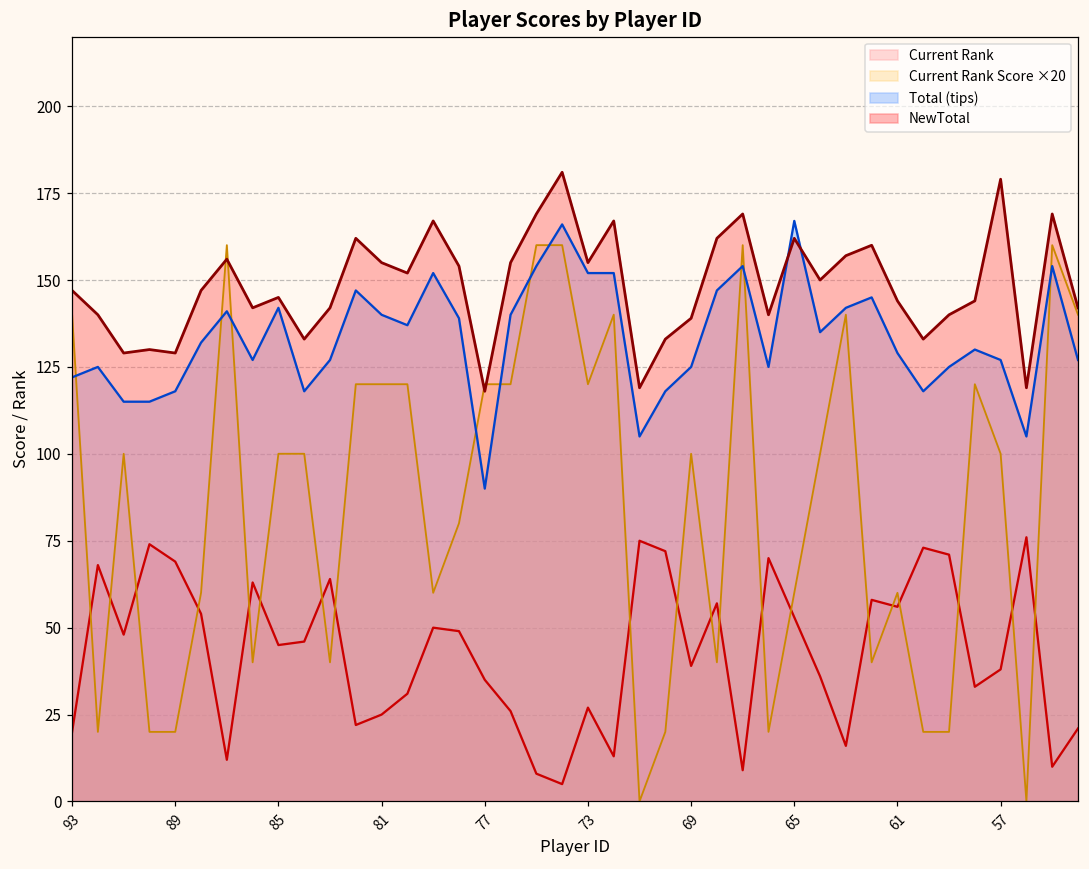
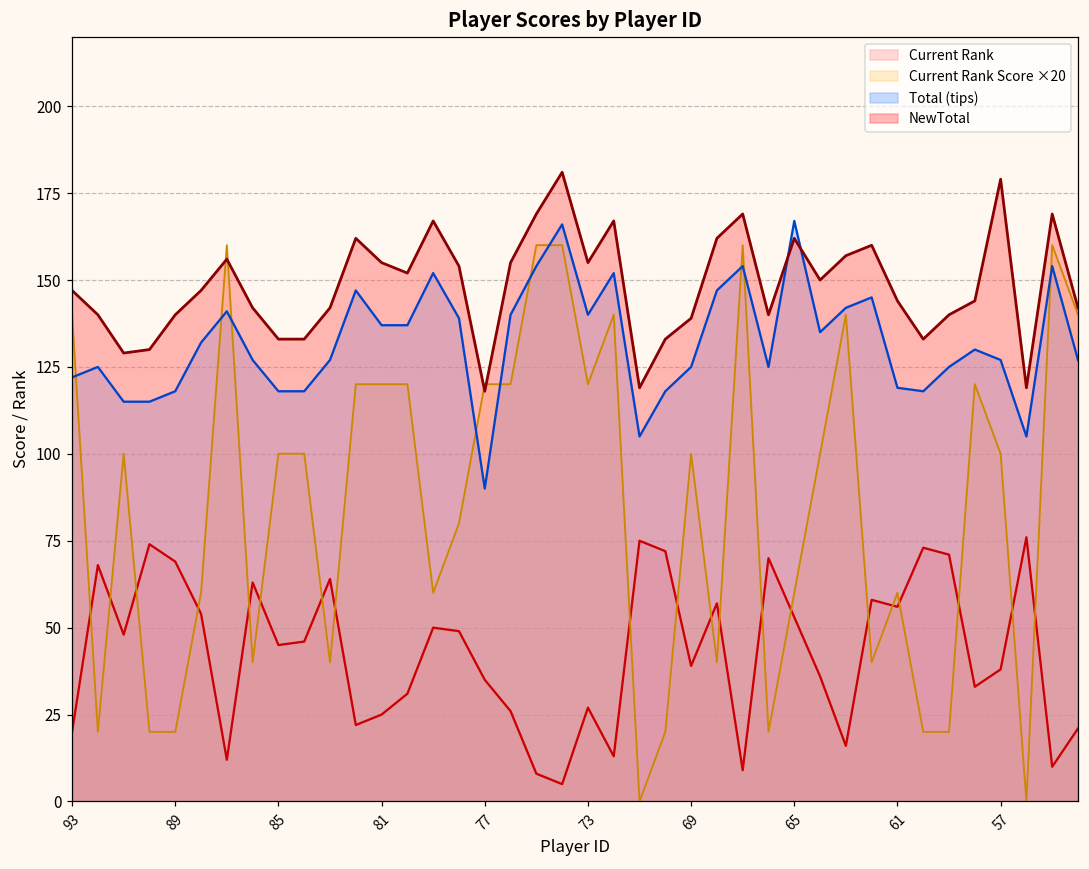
NewTotal, 89: 129 -> 140
Total (tips), 85: 142 -> 118
NewTotal, 85: 145 -> 133
Total (tips), 81: 140 -> 137
Total (tips), 73: 152 -> 140
Total (tips), 61: 129 -> 119
